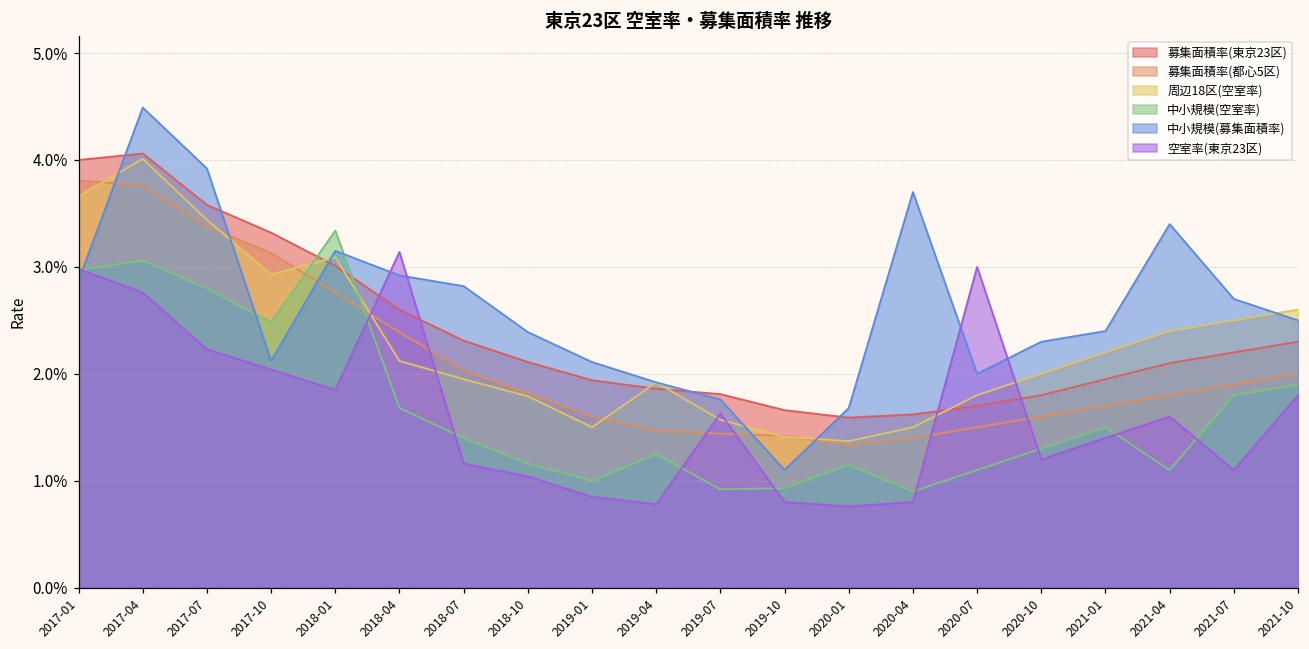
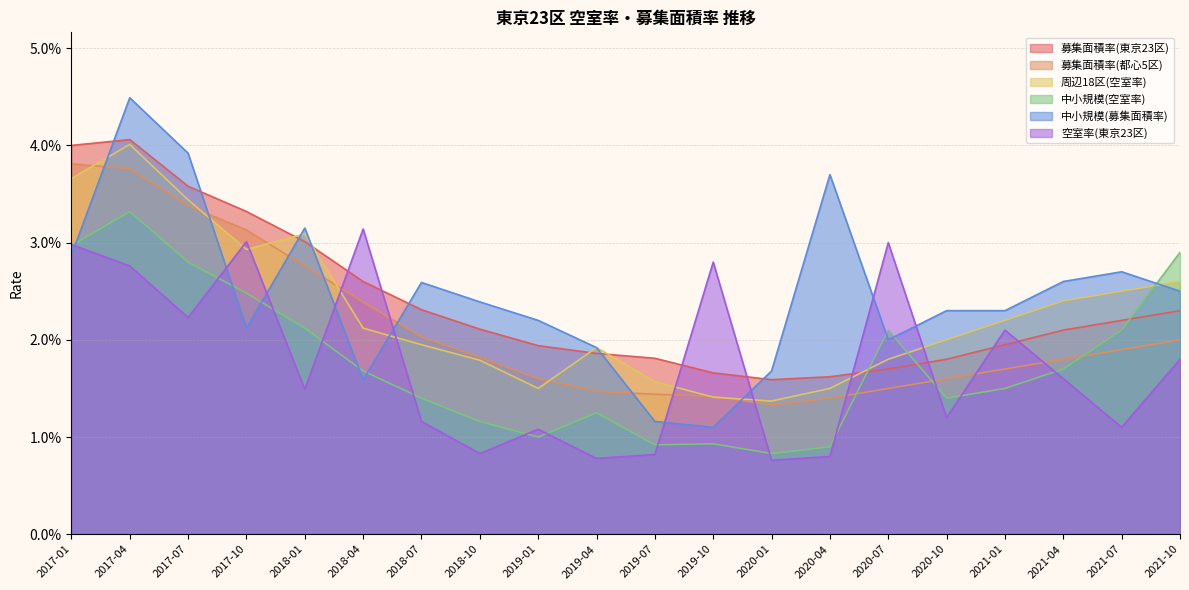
中小規模(空室率), 2017-04: 3.1% -> 3.3%
空室率(東京23区), 2017-10: 2.0% -> 3.0%
中小規模(空室率), 2018-01: 3.3% -> 2.1%
空室率(東京23区), 2018-01: 1.8% -> 1.5%
中小規模(募集面積率), 2018-04: 2.9% -> 1.6%
中小規模(募集面積率), 2018-07: 2.8% -> 2.6%
空室率(東京23区), 2018-10: 1.0% -> 0.8%
中小規模(募集面積率), 2019-01: 2.1% -> 2.2%
空室率(東京23区), 2019-01: 0.9% -> 1.1%
中小規模(募集面積率), 2019-07: 1.8% -> 1.2%
空室率(東京23区), 2019-07: 1.6% -> 0.8%
空室率(東京23区), 2019-10: 0.8% -> 2.8%
中小規模(空室率), 2020-01: 1.2% -> 0.8%
中小規模(空室率), 2020-07: 1.1% -> 2.1%
中小規模(空室率), 2020-10: 1.3% -> 1.4%
中小規模(募集面積率), 2021-01: 2.4% -> 2.3%
空室率(東京23区), 2021-01: 1.4% -> 2.1%
中小規模(空室率), 2021-04: 1.1% -> 1.7%
中小規模(募集面積率), 2021-04: 3.4% -> 2.6%
中小規模(空室率), 2021-07: 1.8% -> 2.1%
中小規模(空室率), 2021-10: 1.9% -> 2.9%
